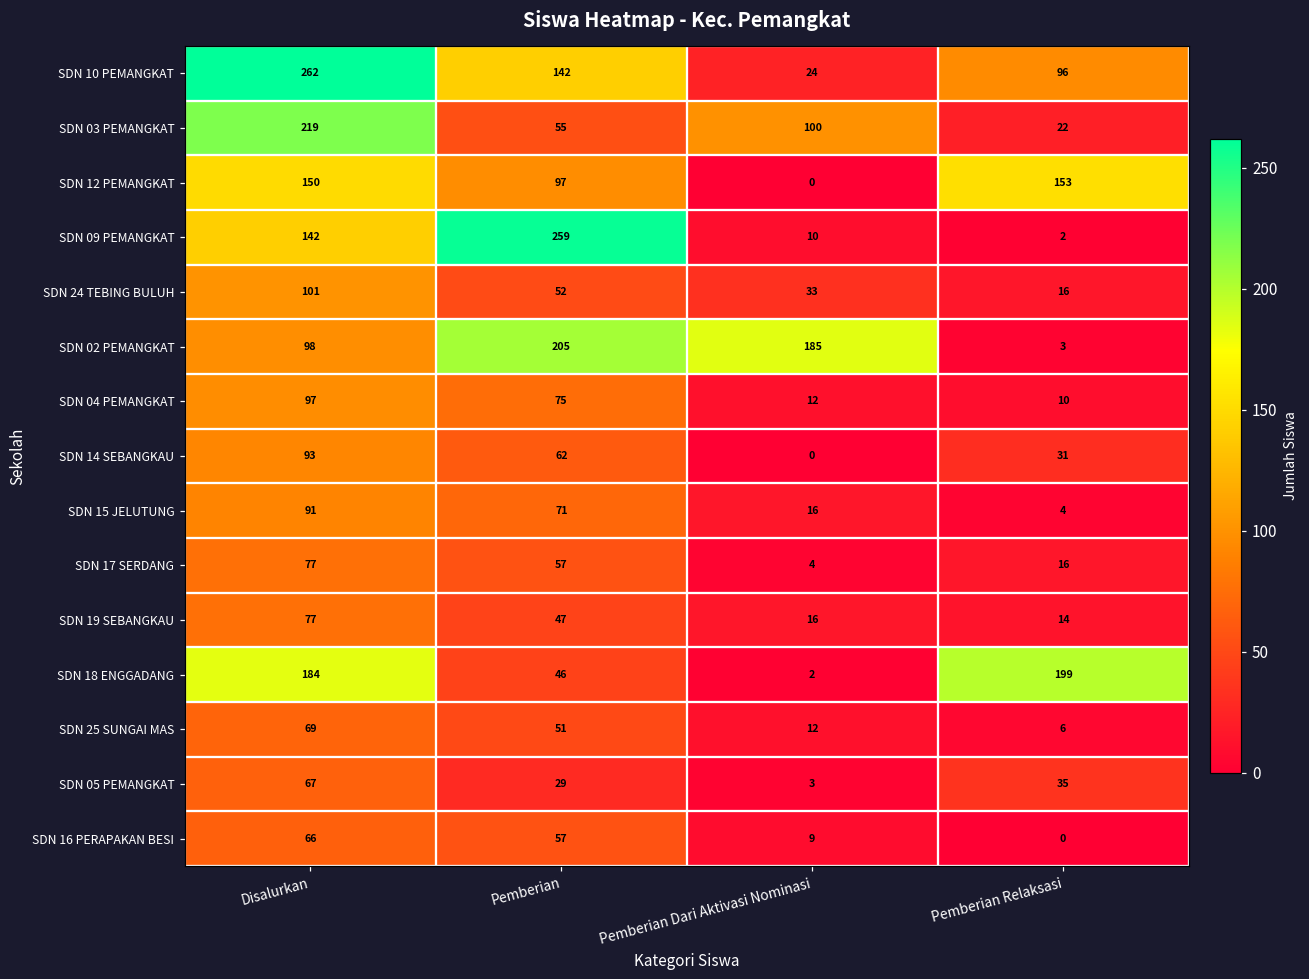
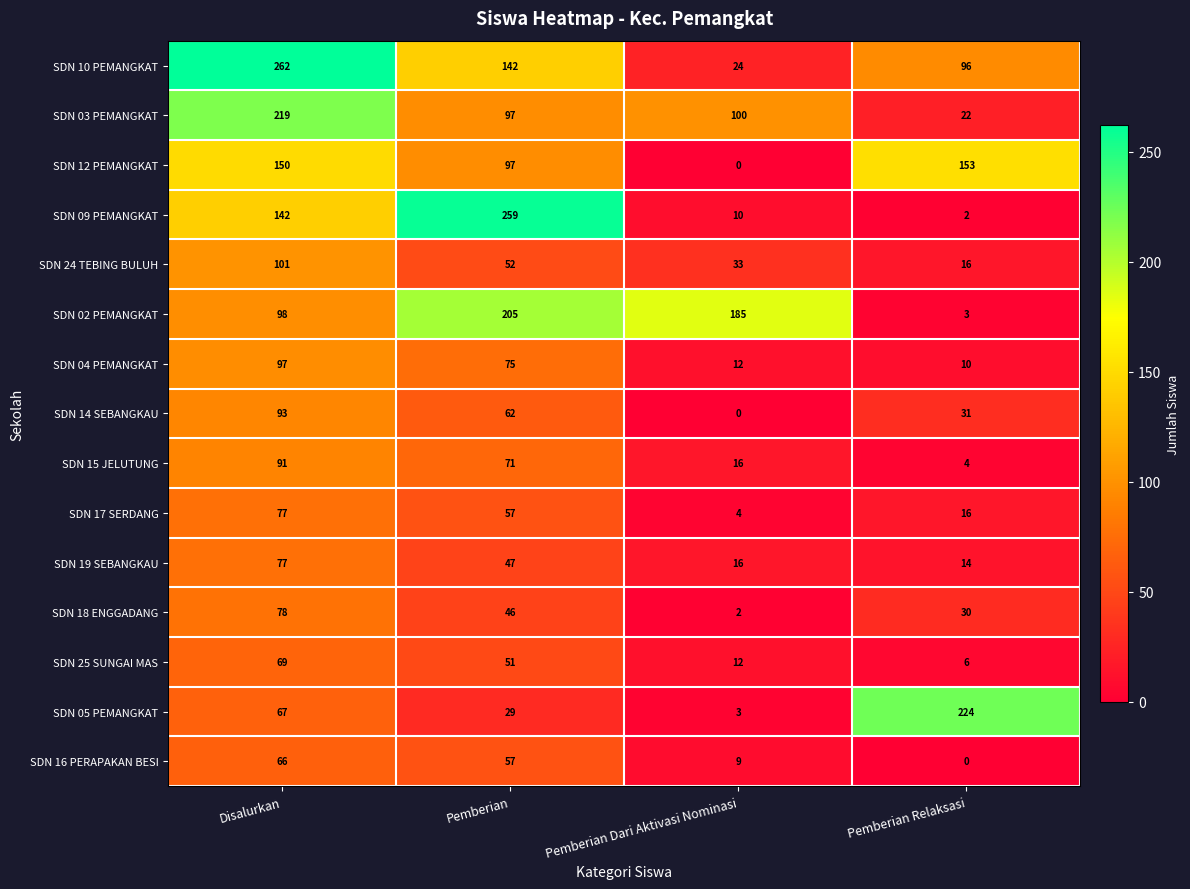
SDN 03 PEMANGKAT, Pemberian: 55 -> 97
SDN 18 ENGGADANG, Disalurkan: 184 -> 78
SDN 18 ENGGADANG, Pemberian Relaksasi: 199 -> 30
SDN 05 PEMANGKAT, Pemberian Relaksasi: 35 -> 224
